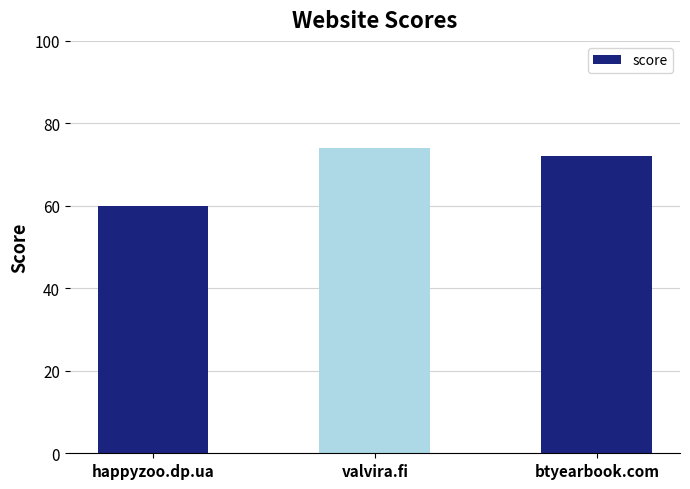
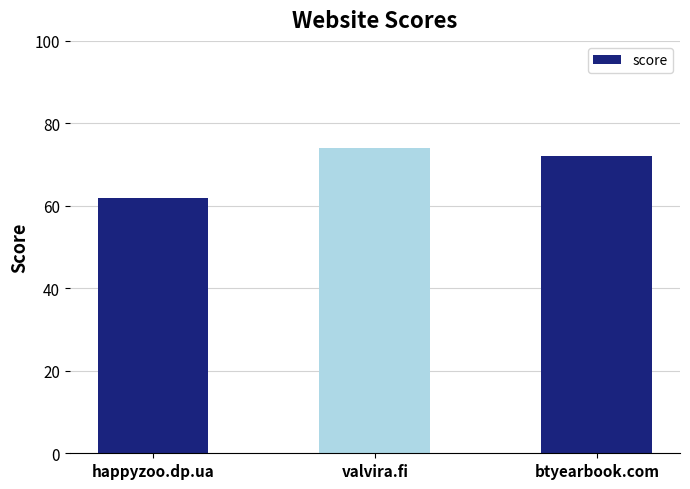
happyzoo.dp.ua: 60 -> 62
